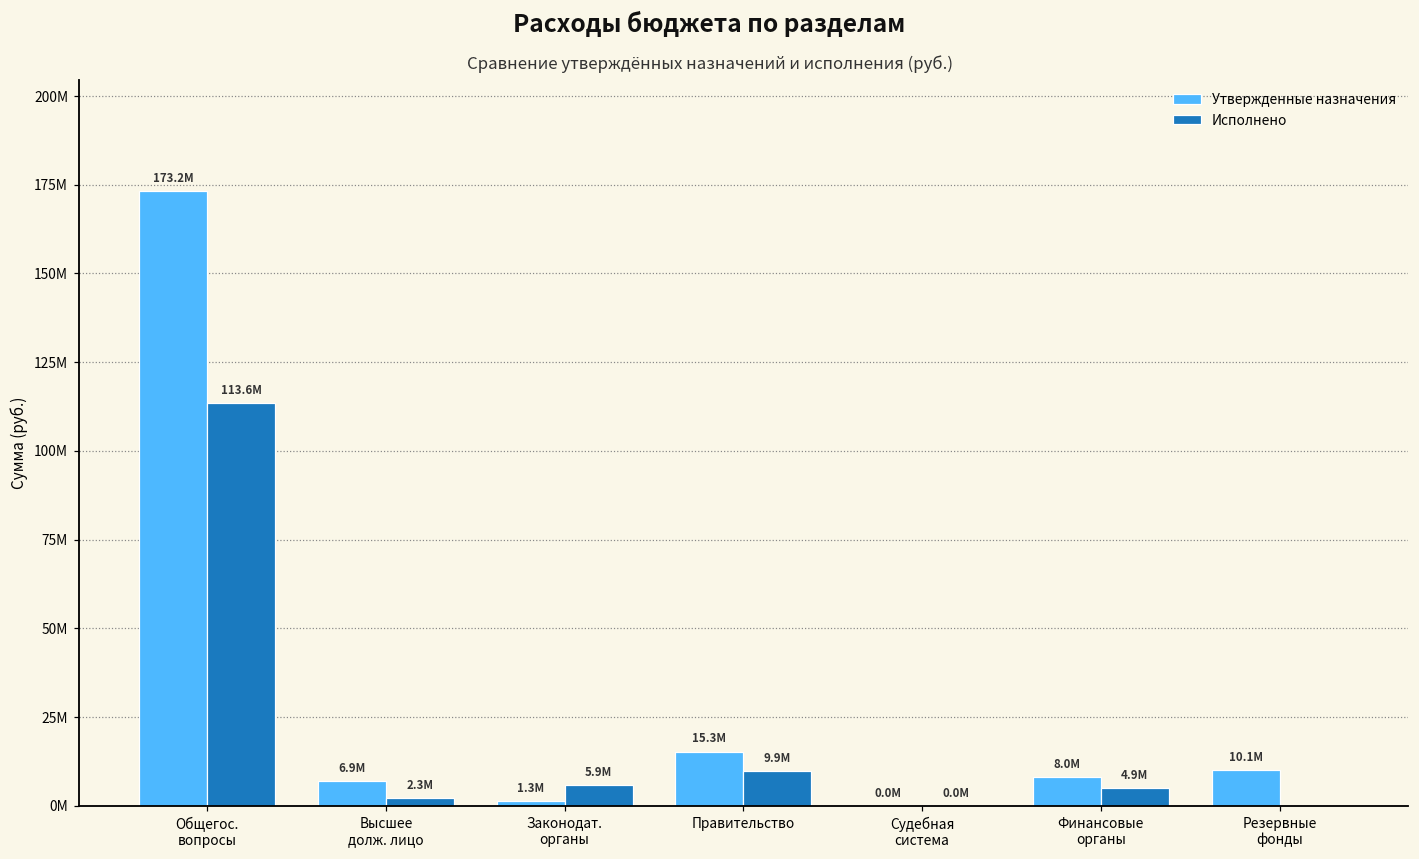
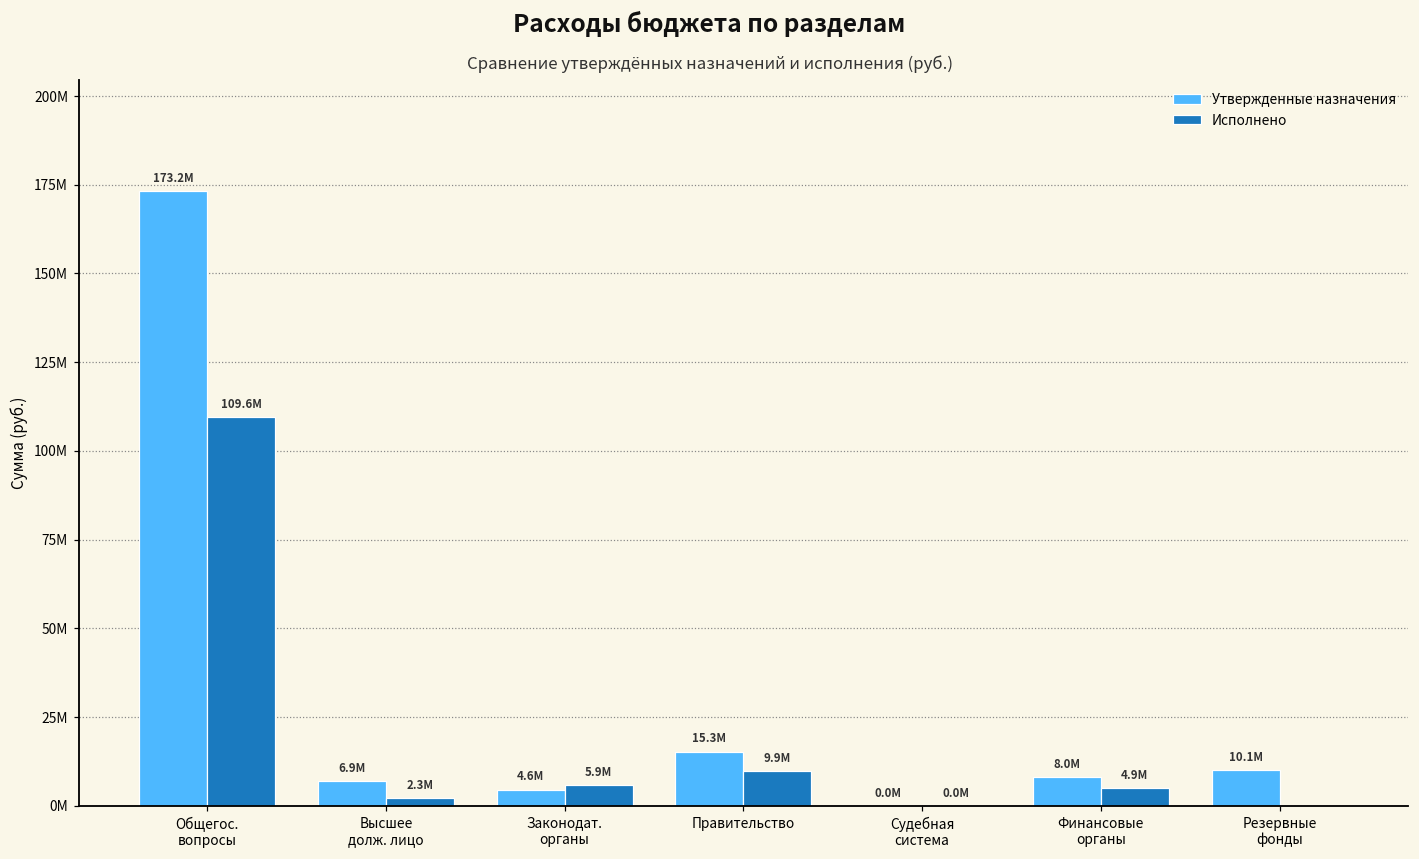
Исполнено, Общегос. вопросы: 113.6M -> 109.6M
Утвержденные назначения, Законодат. органы: 1.3M -> 4.6M
